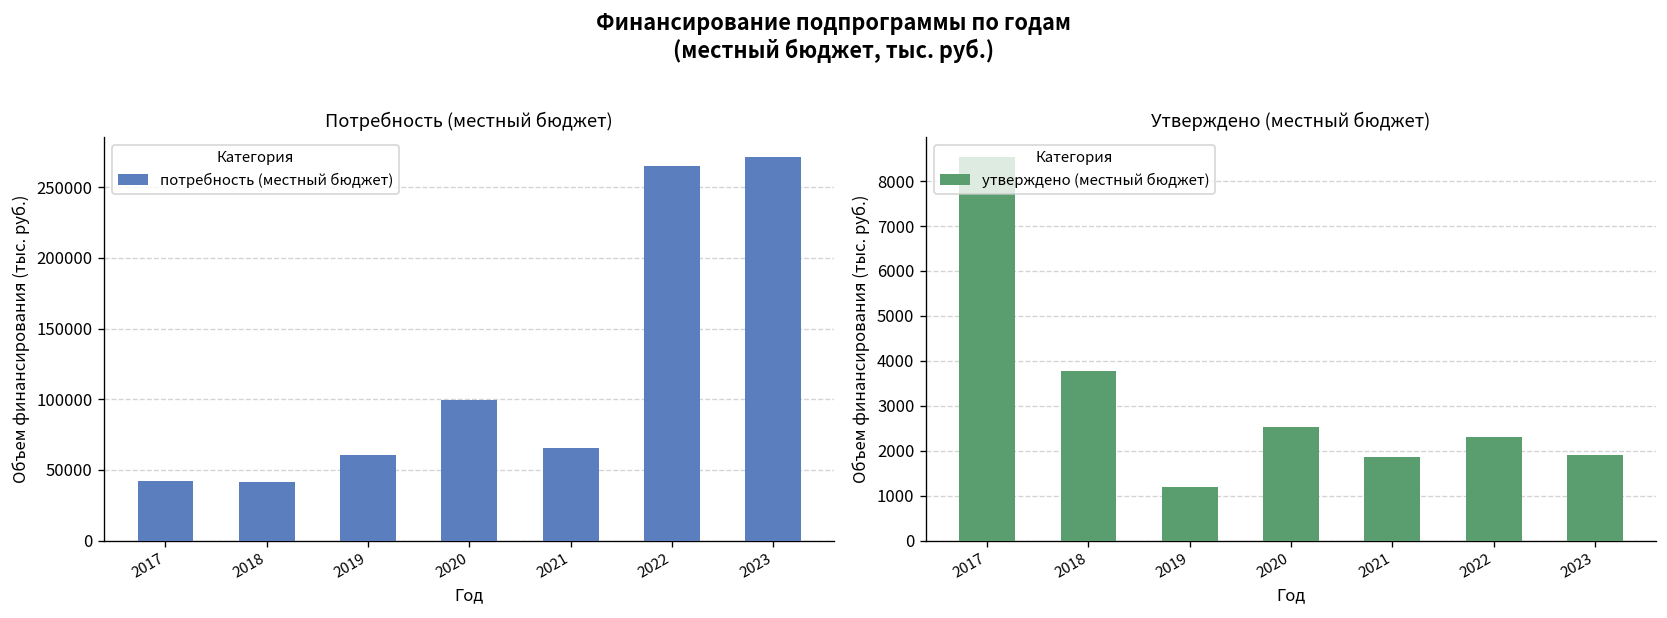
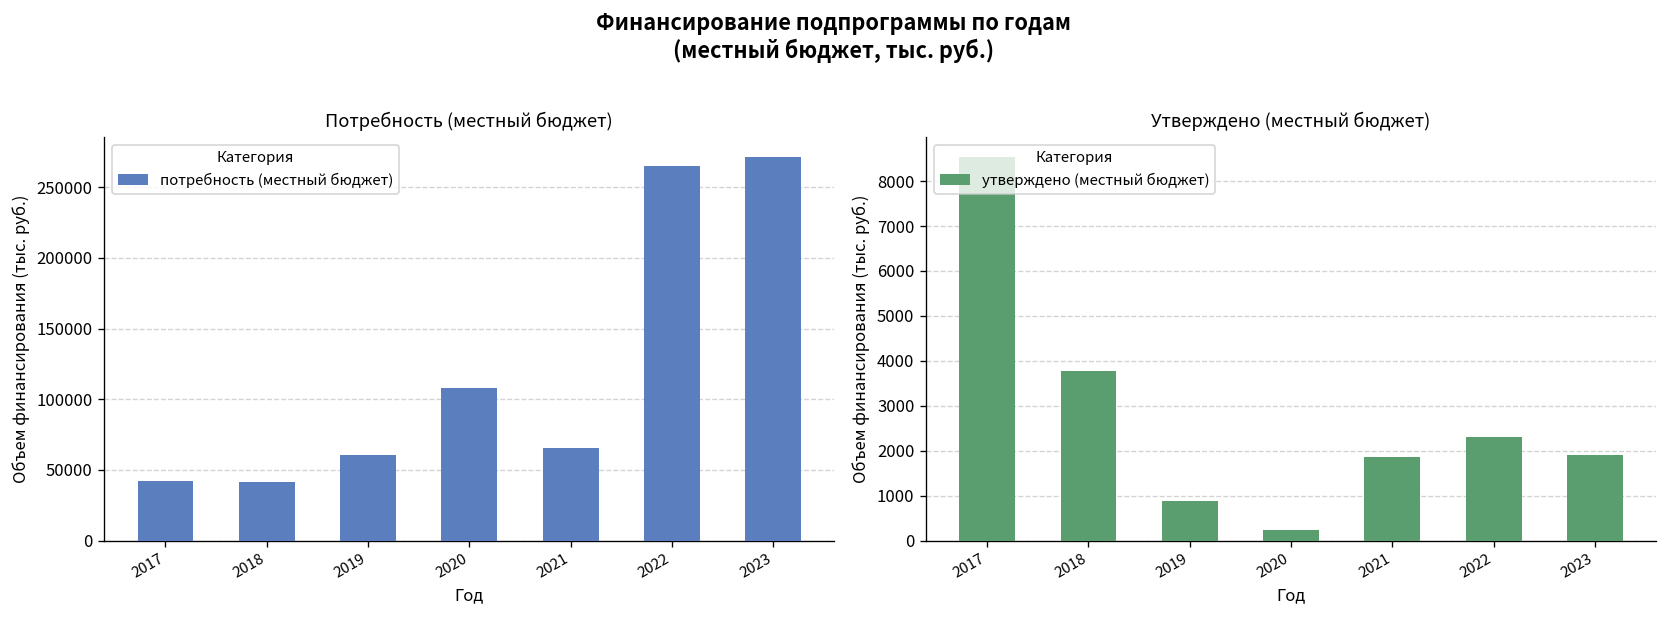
Потребность (местный бюджет), 2020: 99000 -> 108000
Утверждено (местный бюджет), 2019: 1200 -> 900
Утверждено (местный бюджет), 2020: 2500 -> 200
